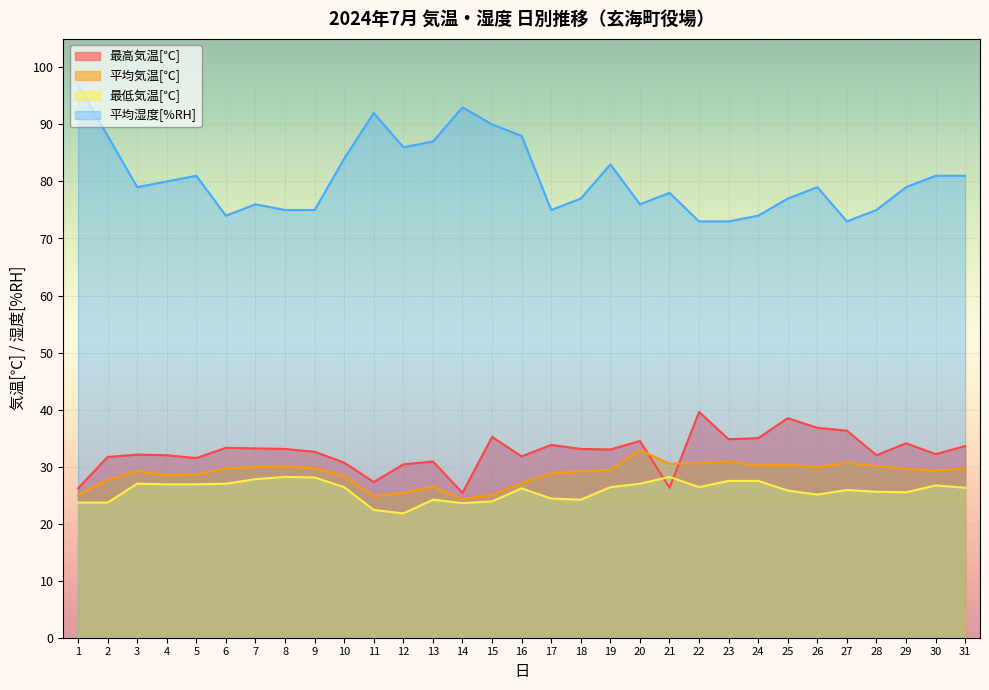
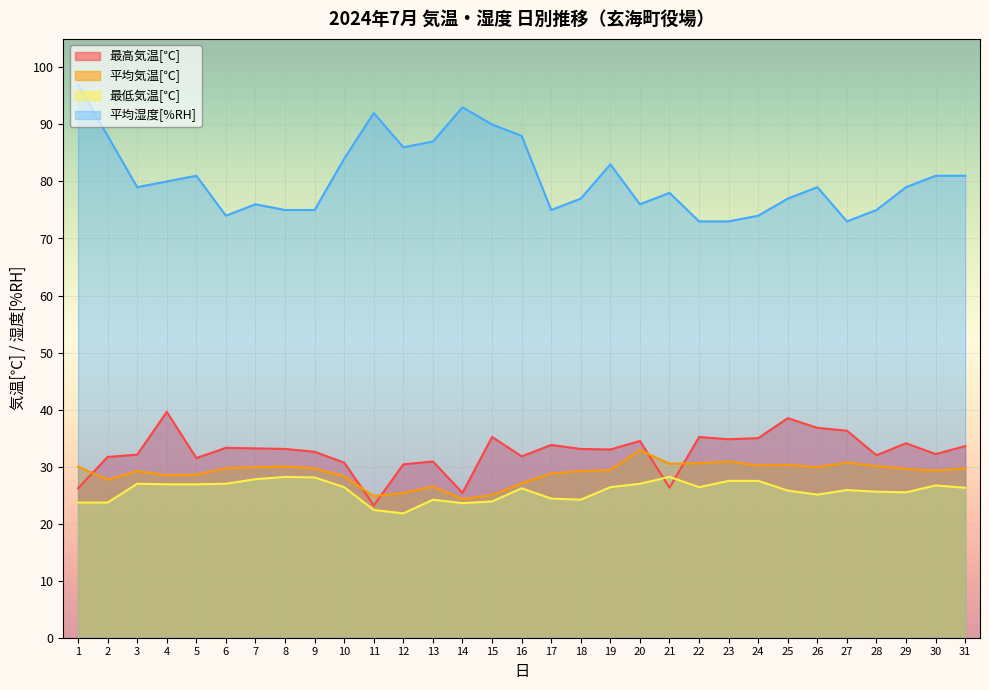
平均気温[℃], 1: 25 -> 30
最高気温[℃], 4: 32 -> 40
最高気温[℃], 11: 27 -> 23
最高気温[℃], 22: 40 -> 35
